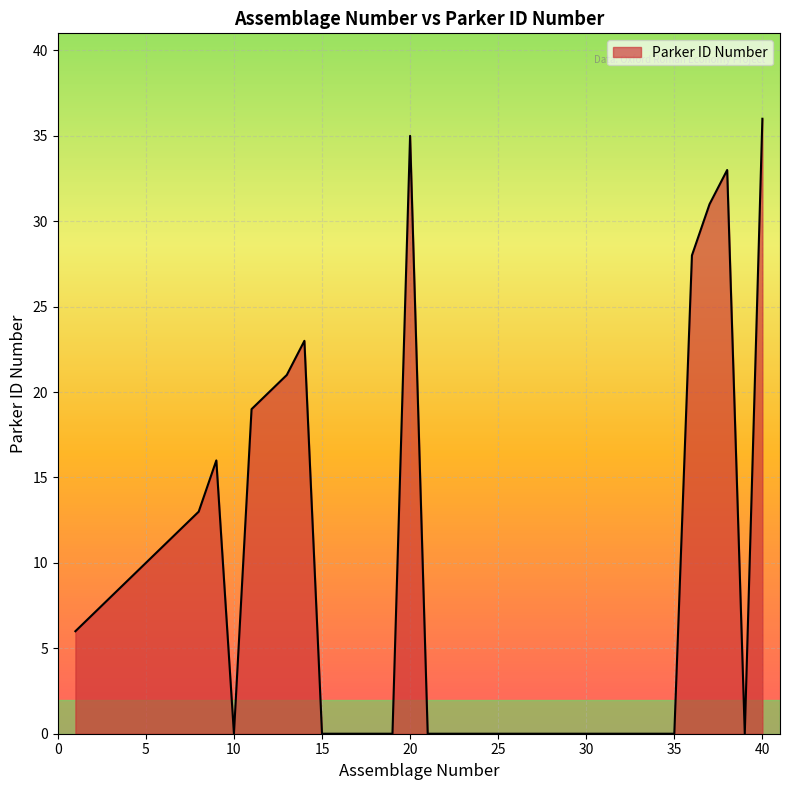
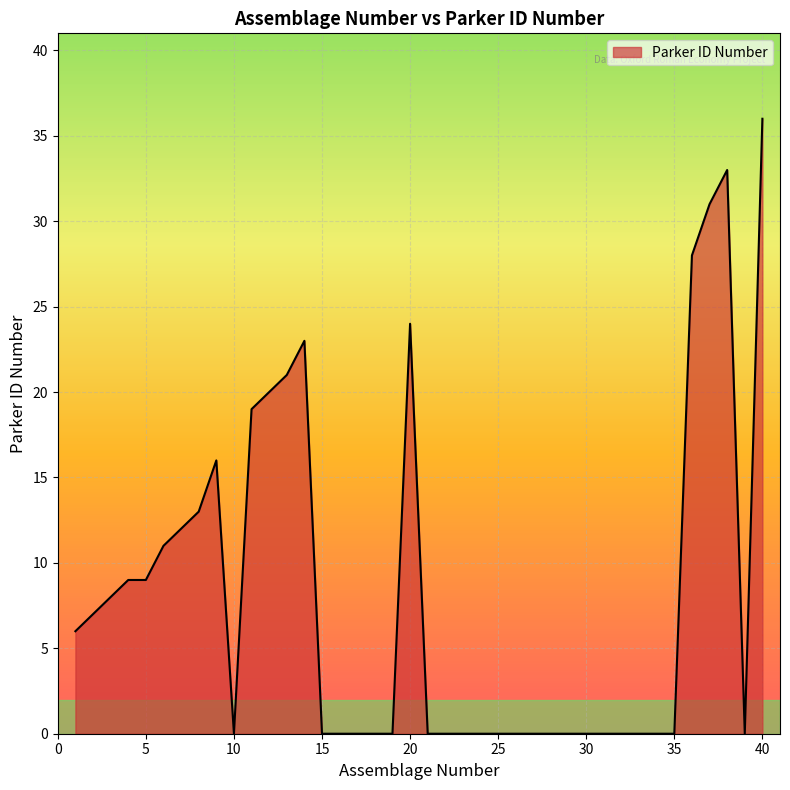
5: 10 -> 9
20: 35 -> 24
